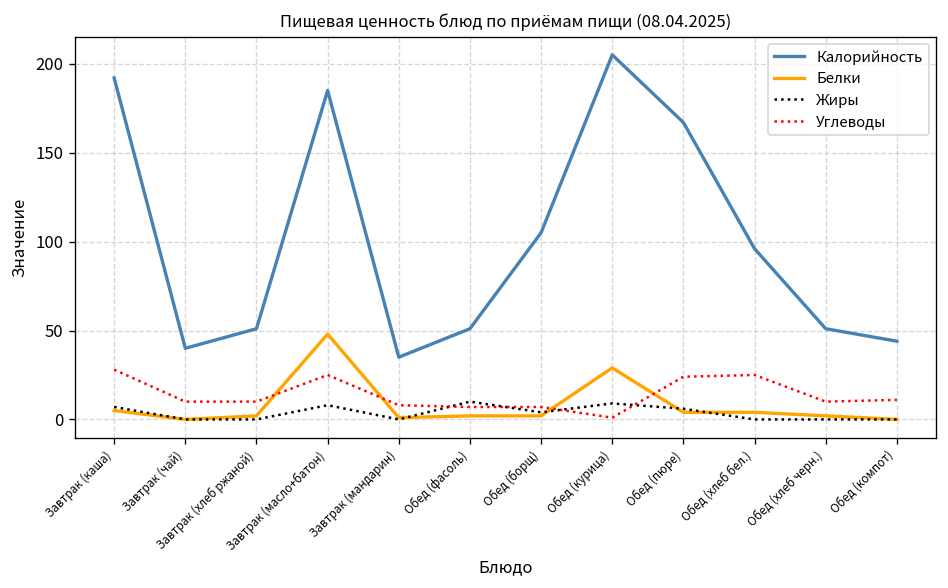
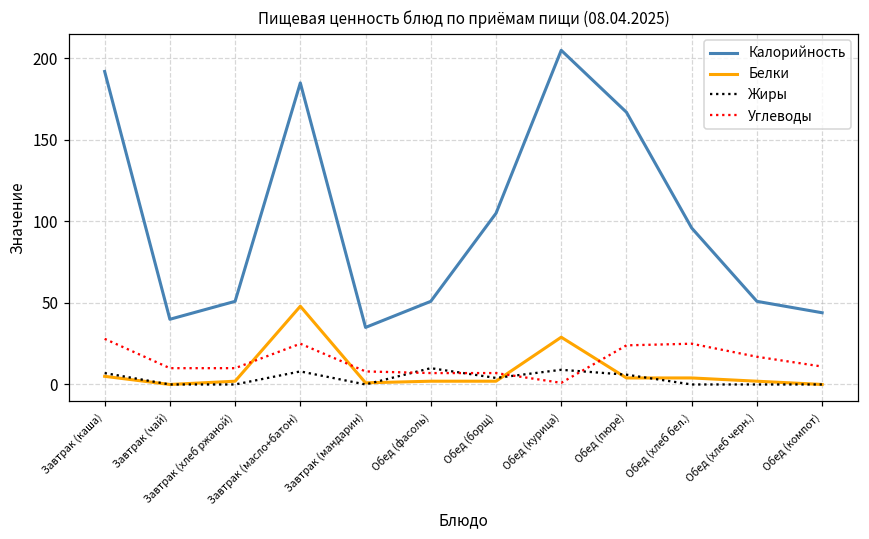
Углеводы, Обед (хлеб черн.): 10 -> 17
